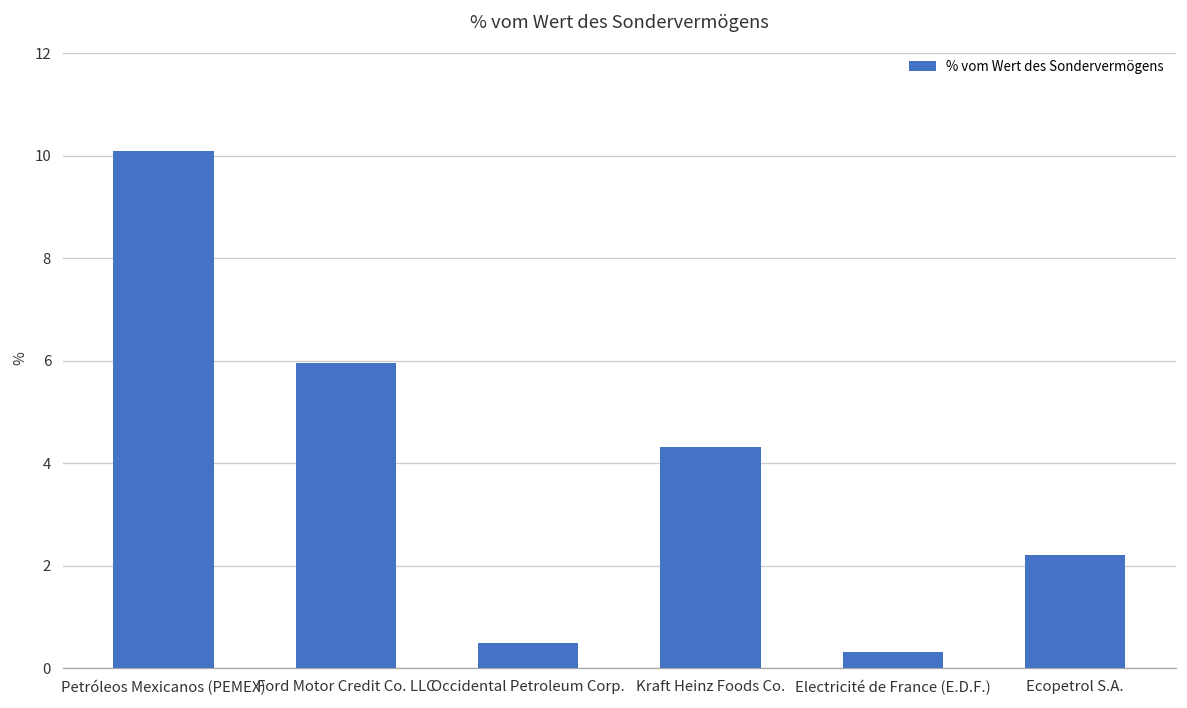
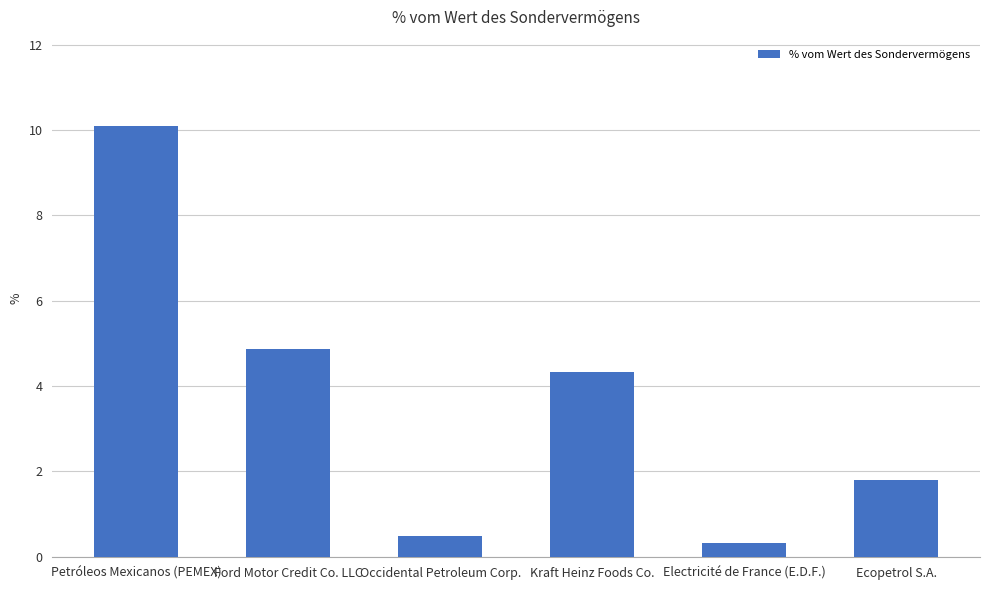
Ford Motor Credit Co. LLC: 6.0 -> 4.9
Ecopetrol S.A.: 2.2 -> 1.8
